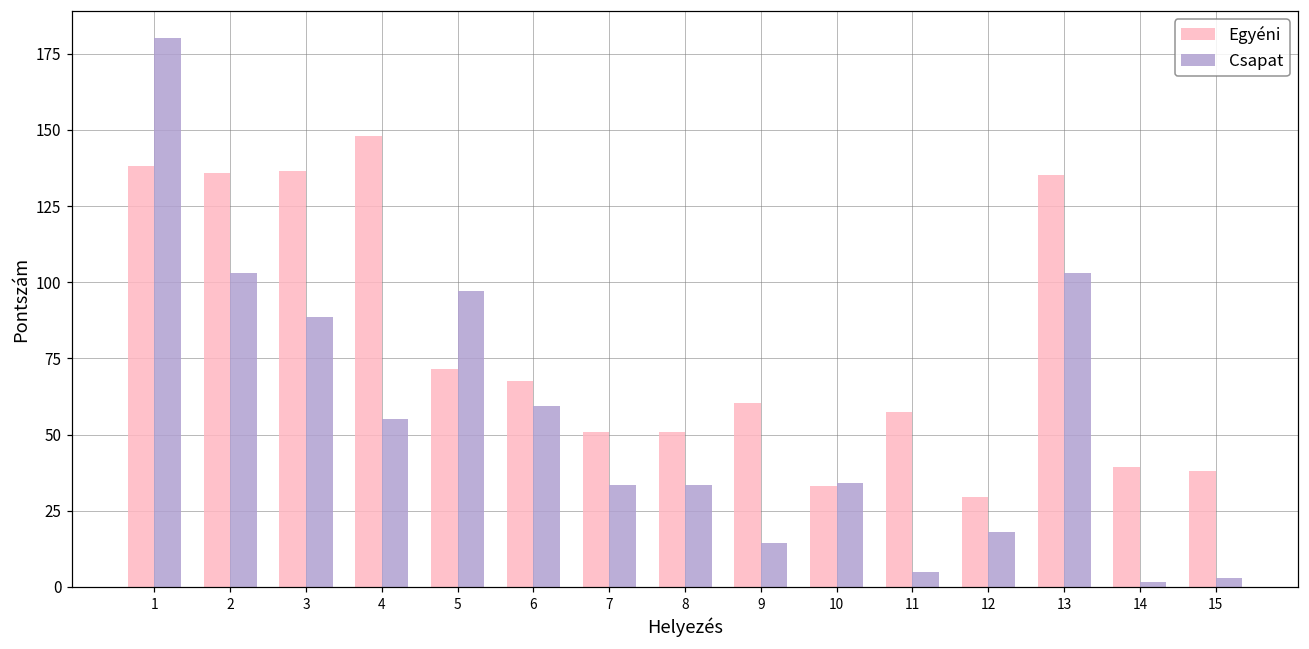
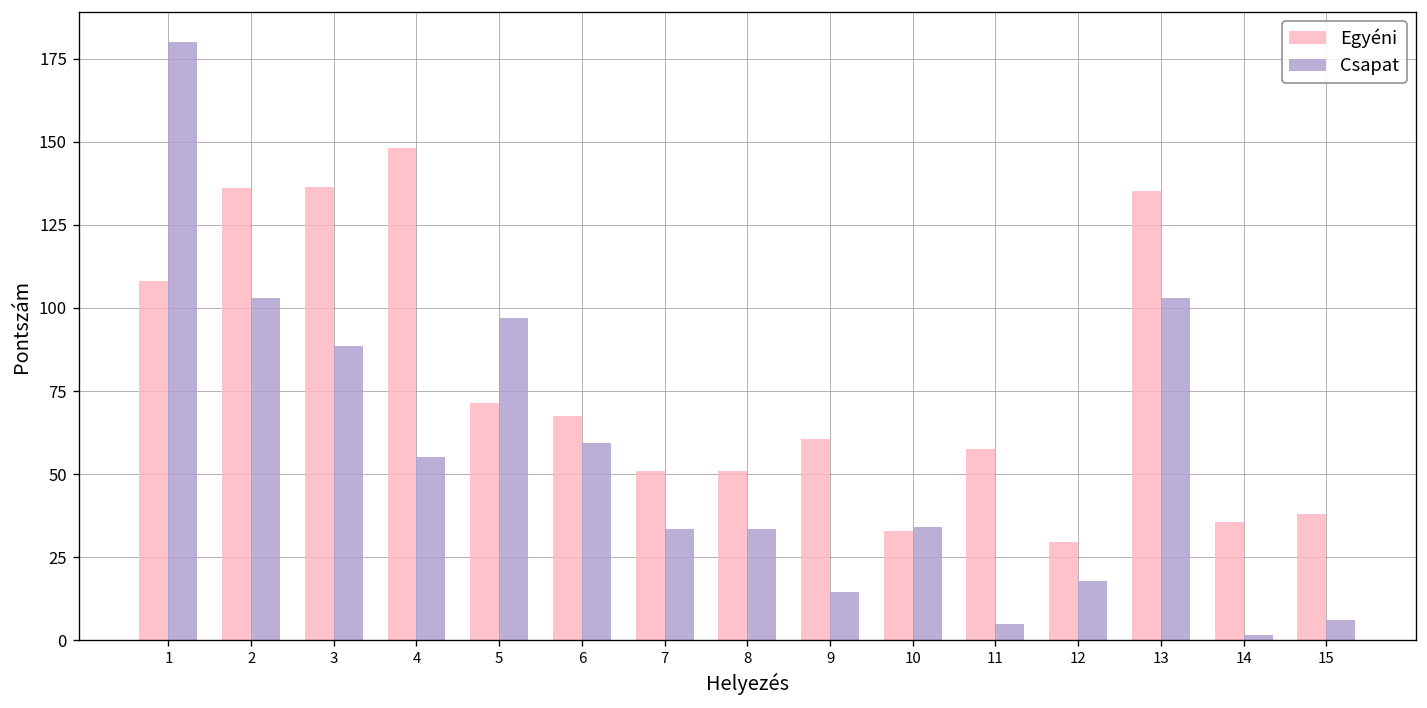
Egyéni, 1: 138 -> 108
Egyéni, 14: 40 -> 36
Csapat, 15: 3 -> 6
